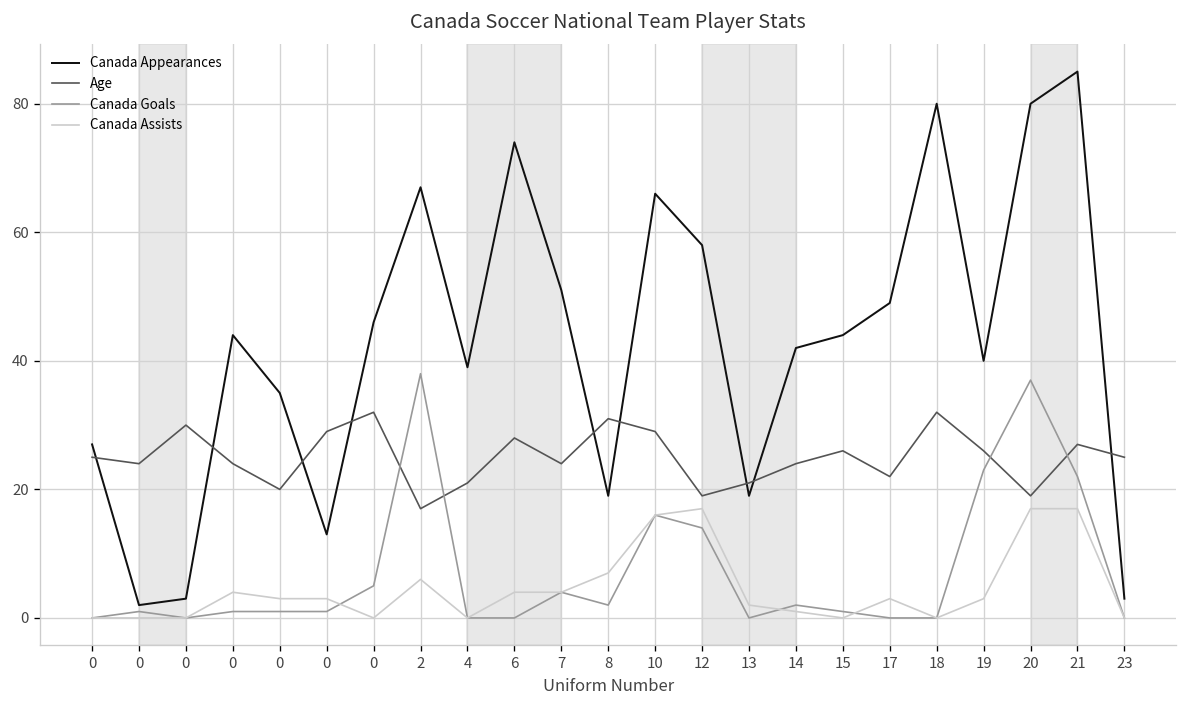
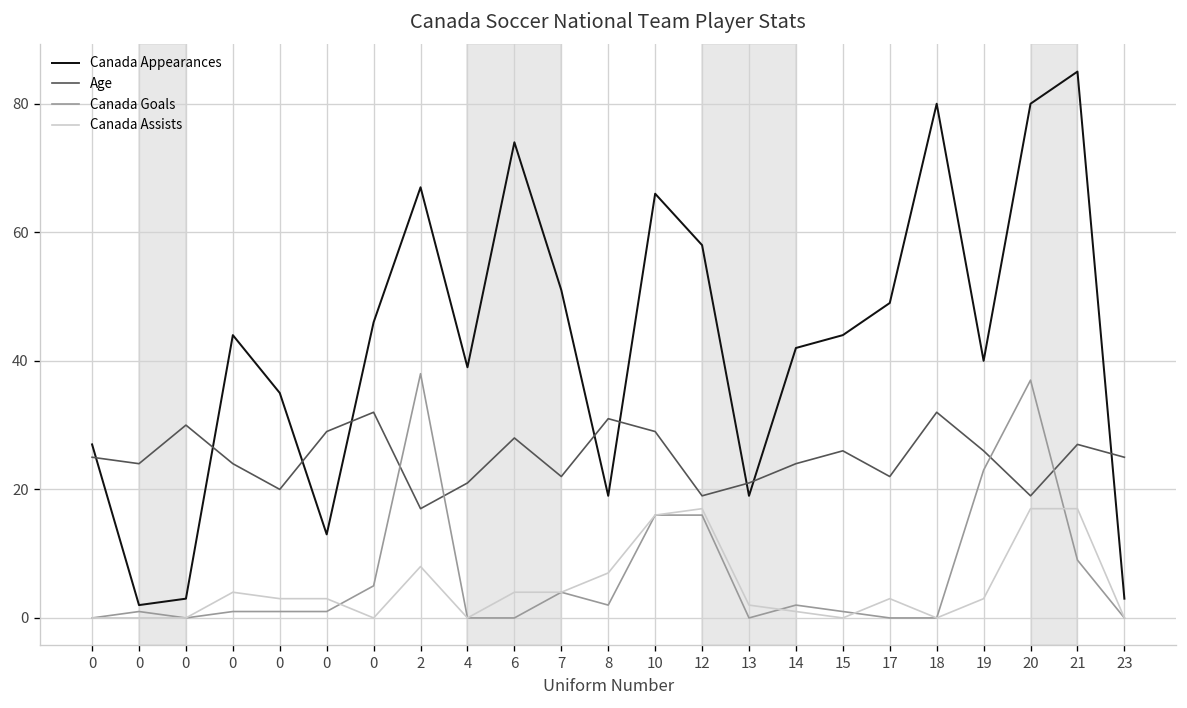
Canada Assists, 2: 6 -> 8
Age, 7: 24 -> 22
Canada Goals, 12: 14 -> 16
Canada Goals, 21: 22 -> 9
